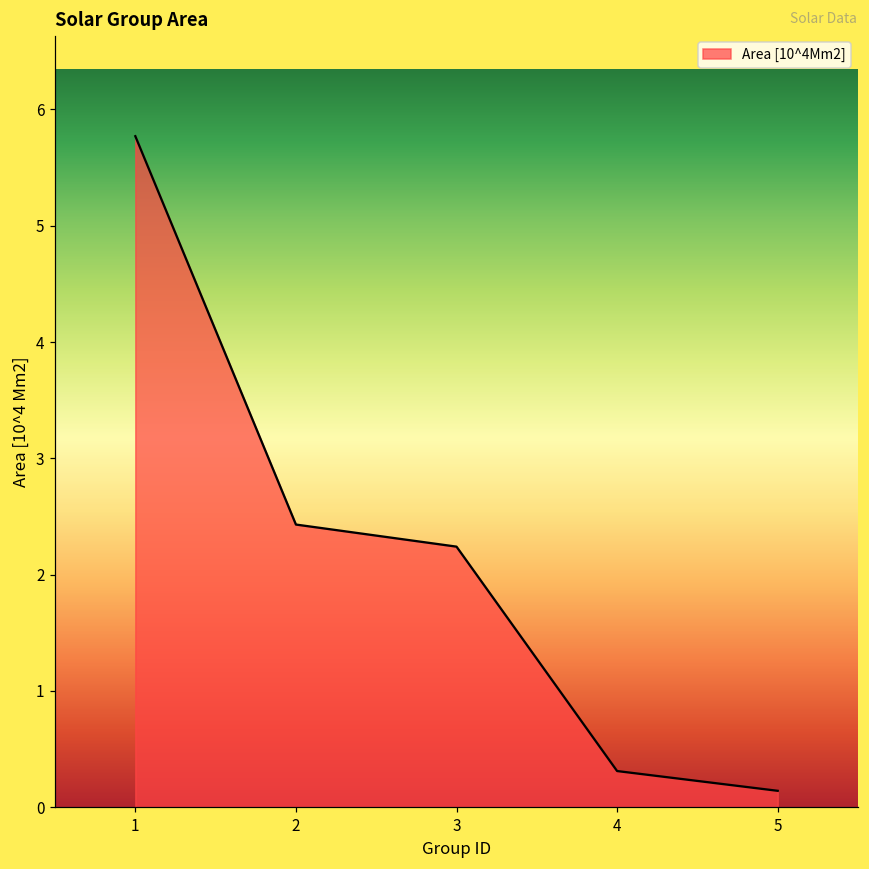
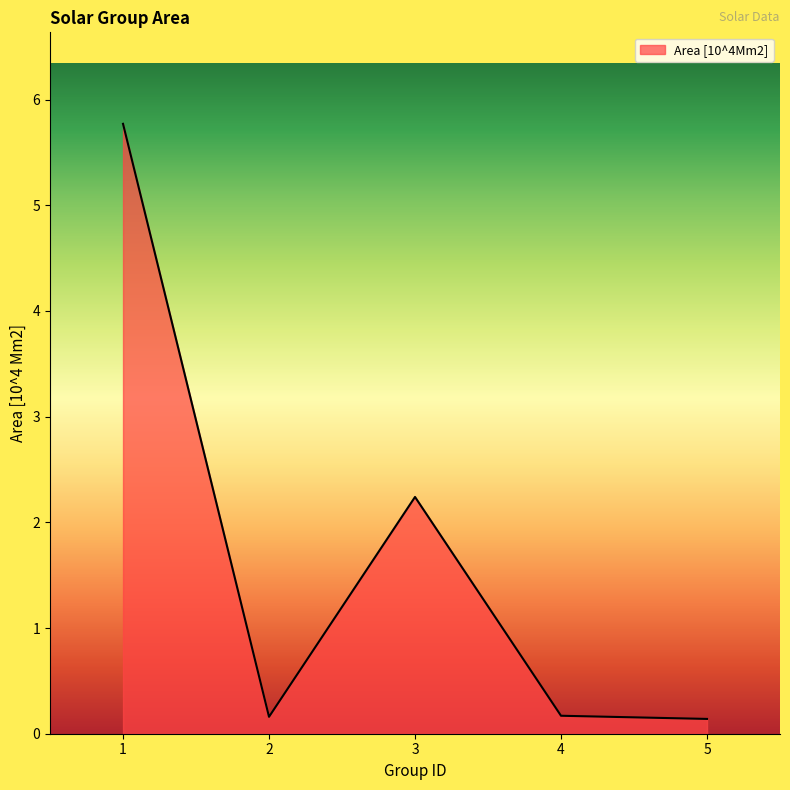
2: 2.43 -> 0.16
4: 0.31 -> 0.17
